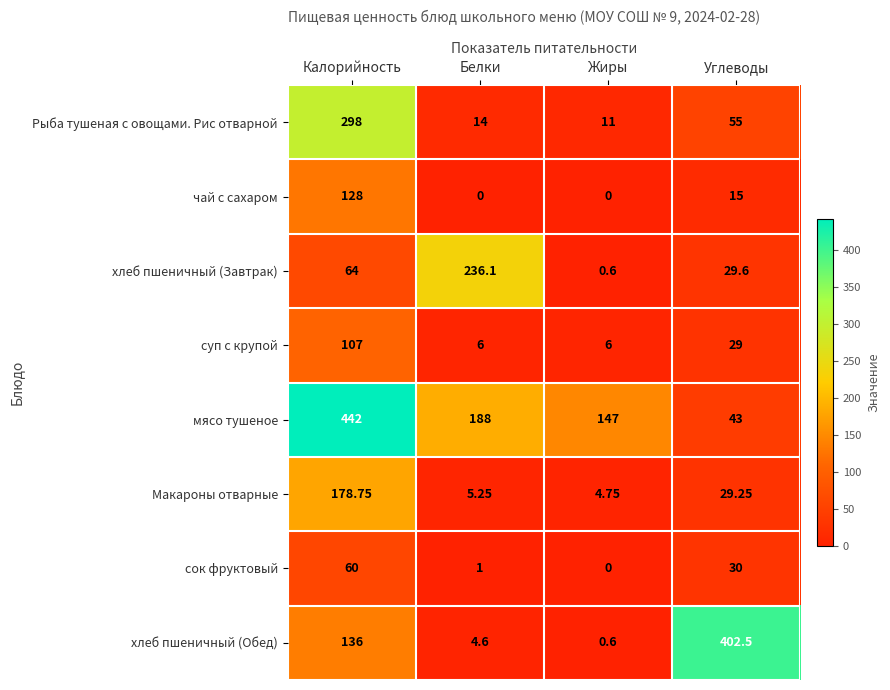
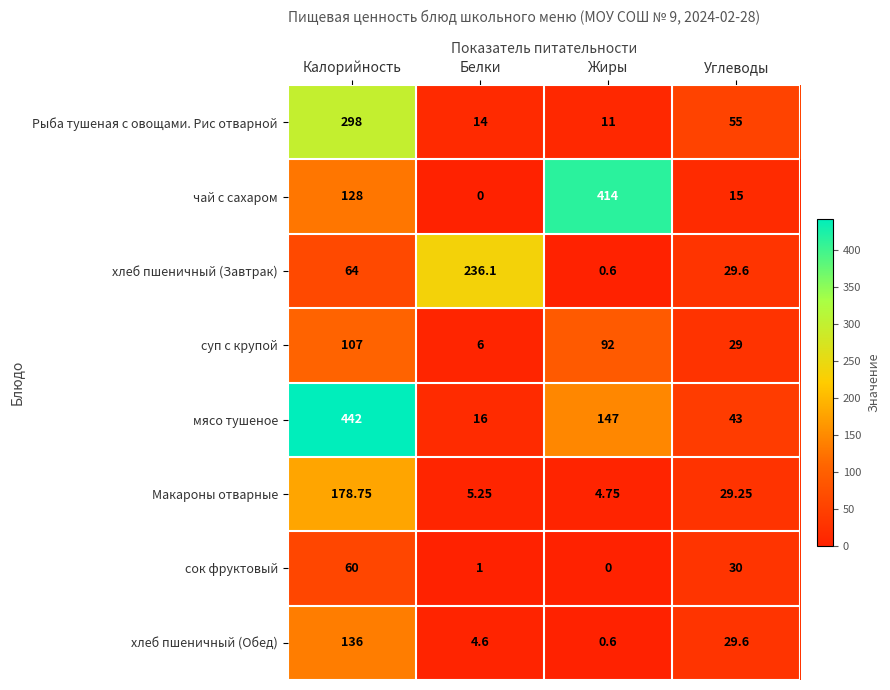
чай с сахаром, Жиры: 0 -> 414
суп с крупой, Жиры: 6 -> 92
мясо тушеное, Белки: 188 -> 16
хлеб пшеничный (Обед), Углеводы: 402.5 -> 29.6
